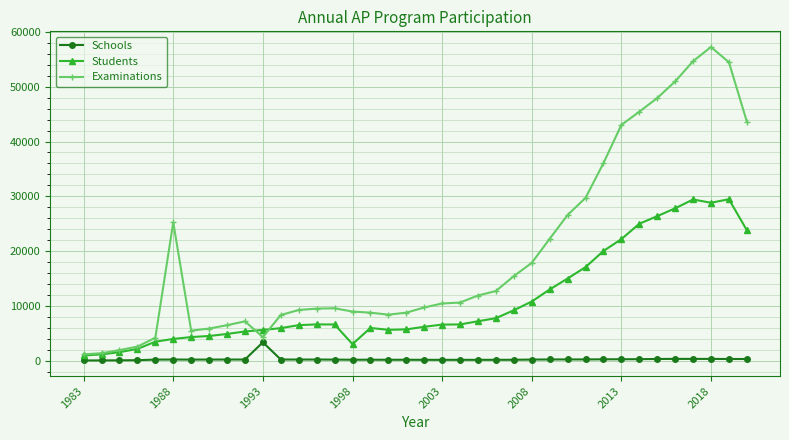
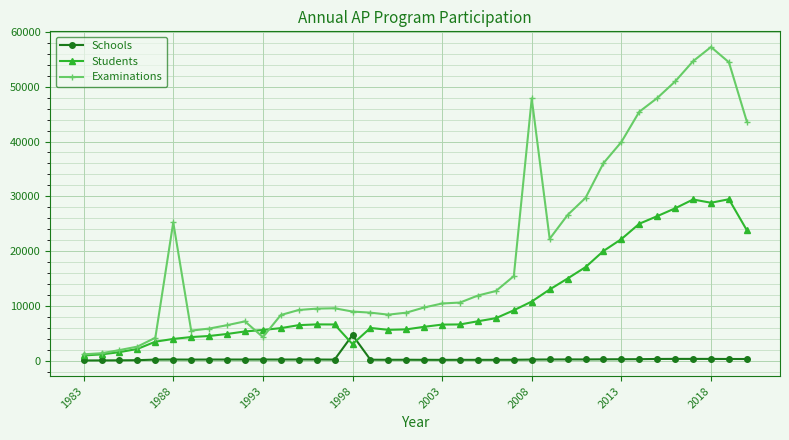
Schools, 1993: 3000 -> 0
Schools, 1998: 0 -> 5000
Examinations, 2008: 18000 -> 48000
Examinations, 2013: 43000 -> 40000
